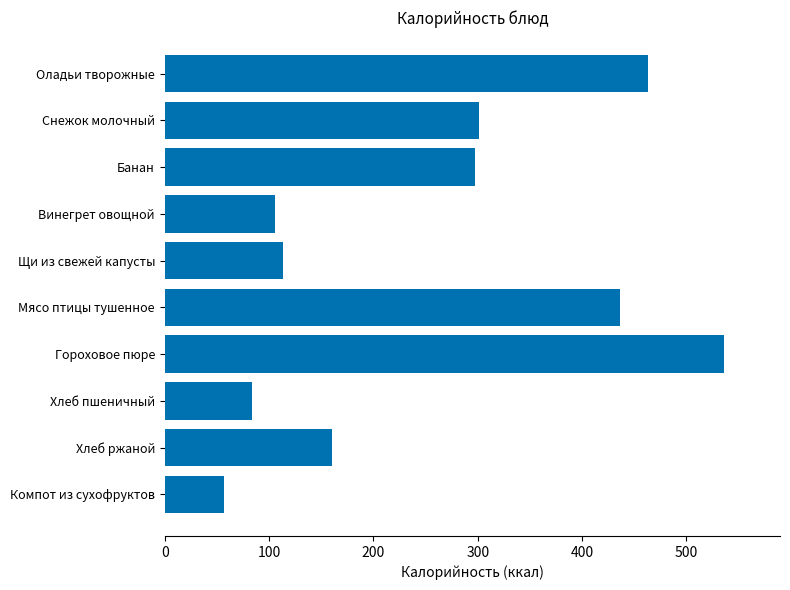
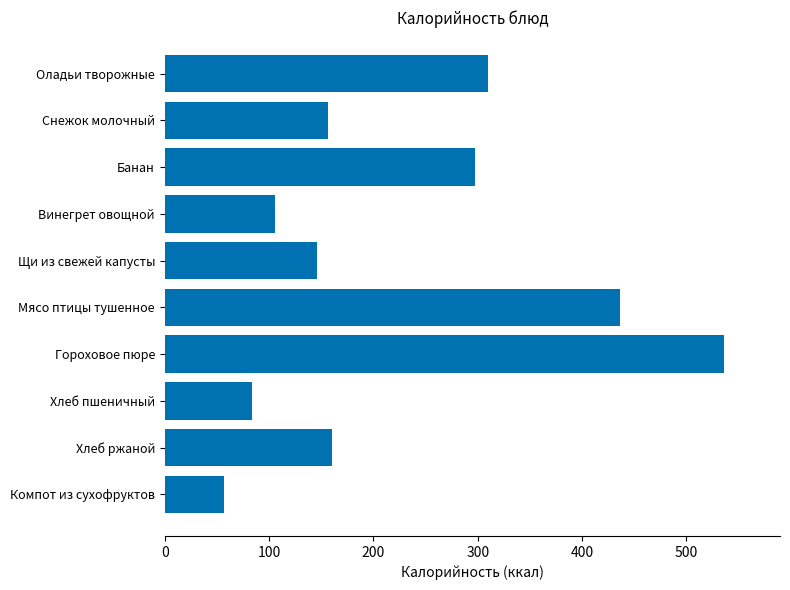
Оладьи творожные: 463 -> 310
Снежок молочный: 301 -> 156
Щи из свежей капусты: 113 -> 146
